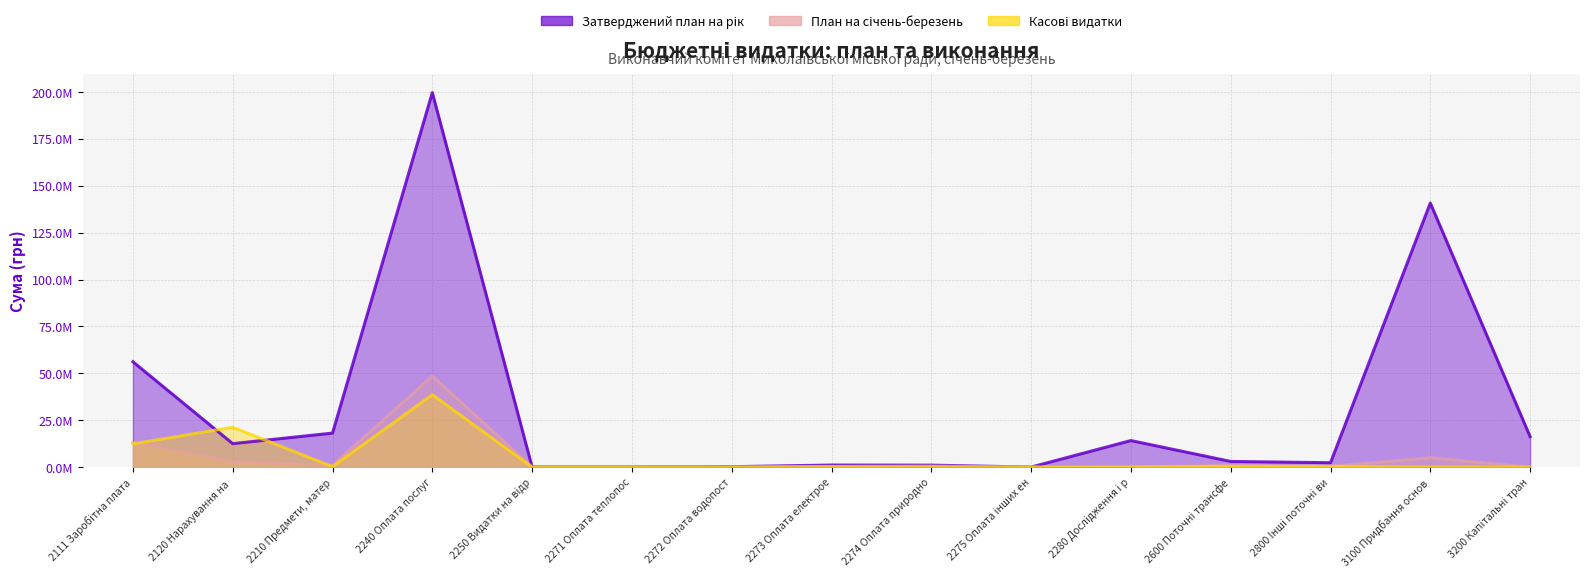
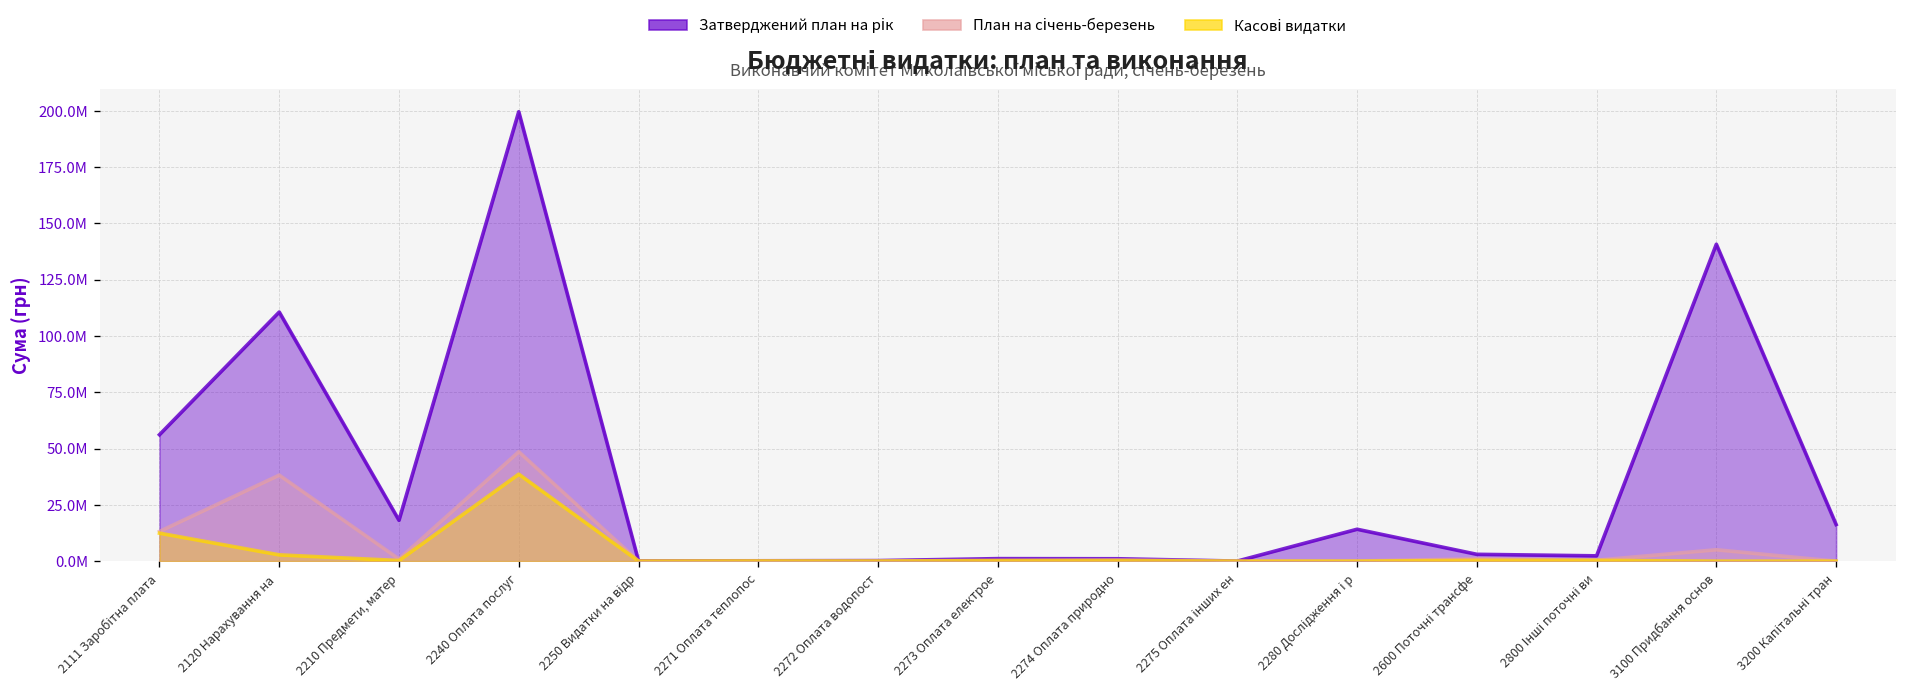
Затверджений план на рік, 2120 Нарахування на: 13000000 -> 111000000
План на січень-березень, 2120 Нарахування на: 3000000 -> 38000000
Касові видатки, 2120 Нарахування на: 21000000 -> 3000000
